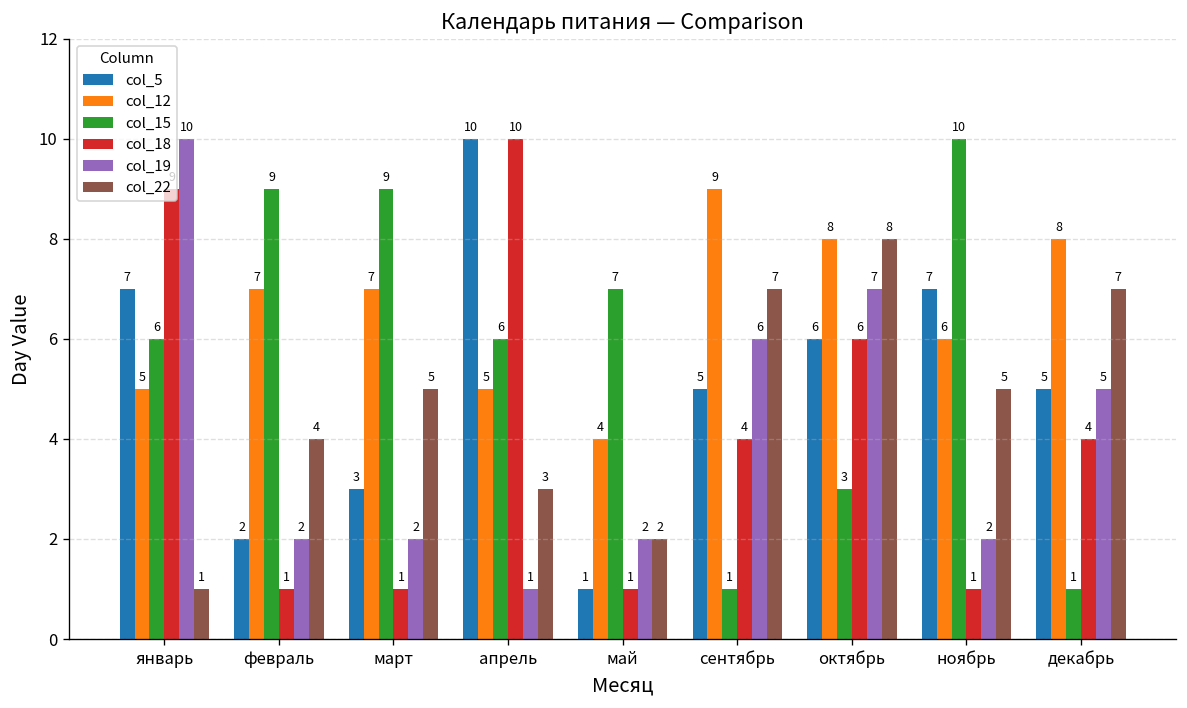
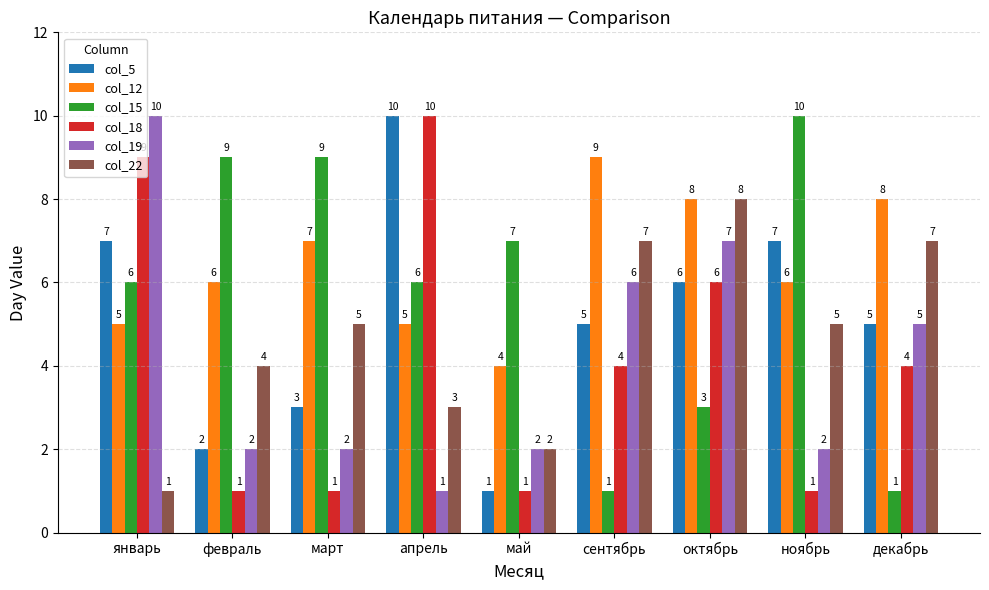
col_12, февраль: 7 -> 6
